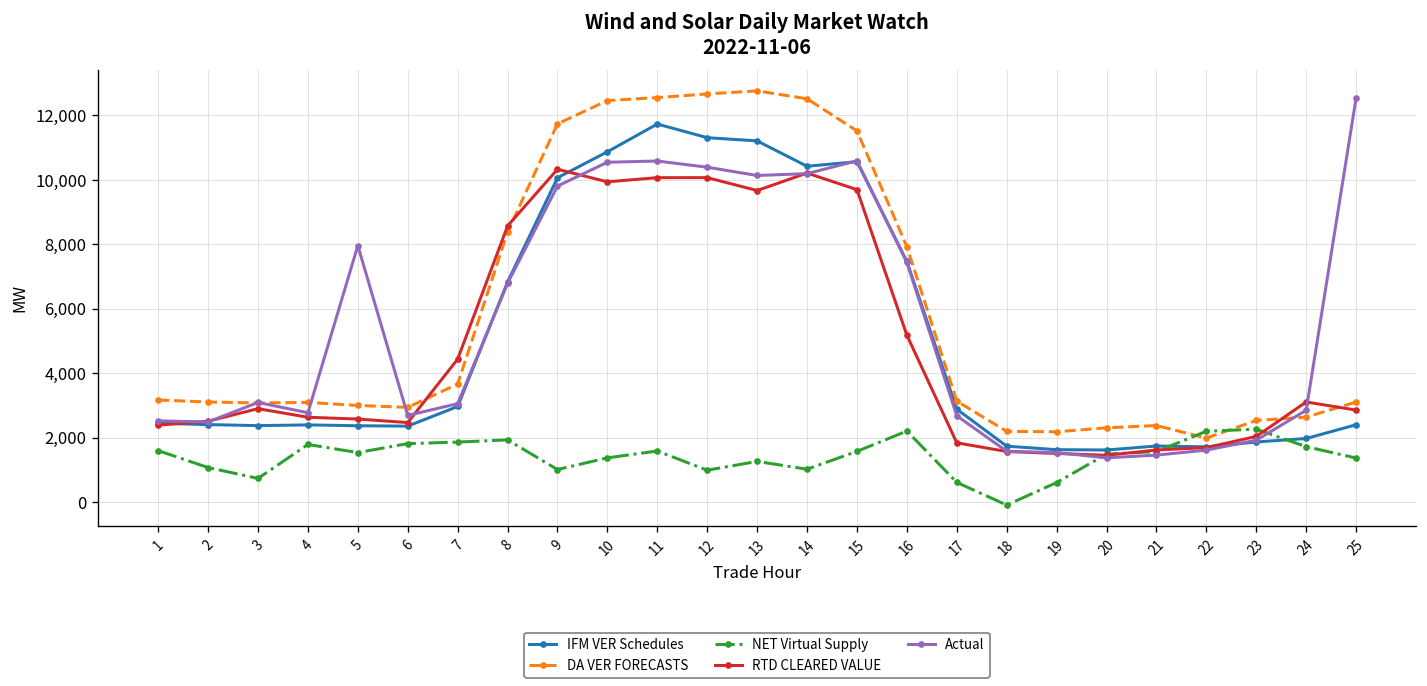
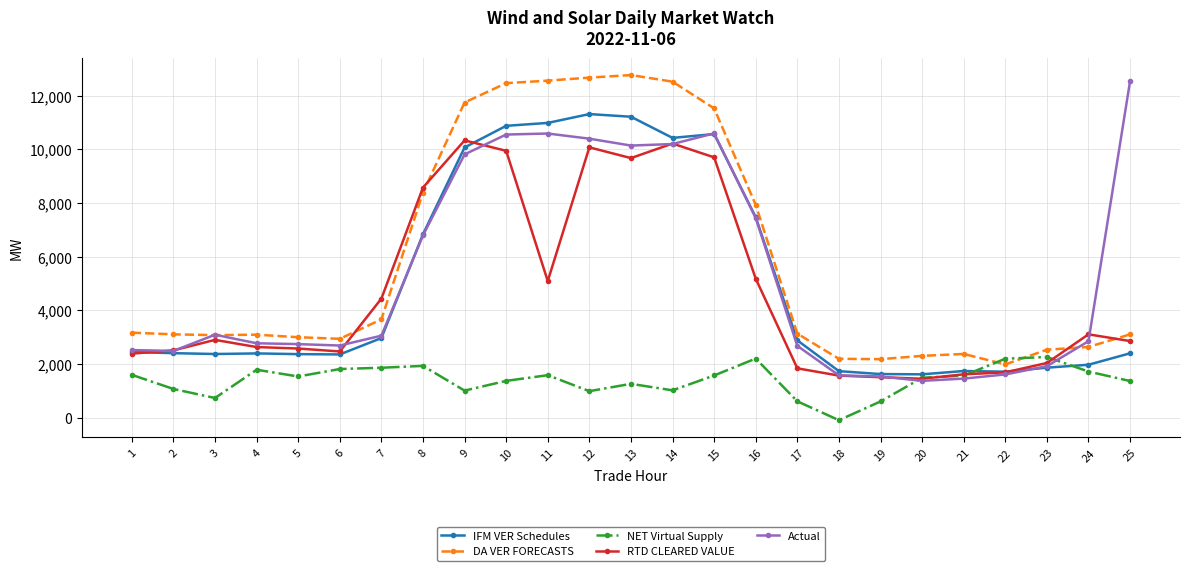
Actual, 5: 8,000 -> 2,700
IFM VER Schedules, 11: 11,700 -> 11,000
RTD CLEARED VALUE, 11: 10,100 -> 5,100
